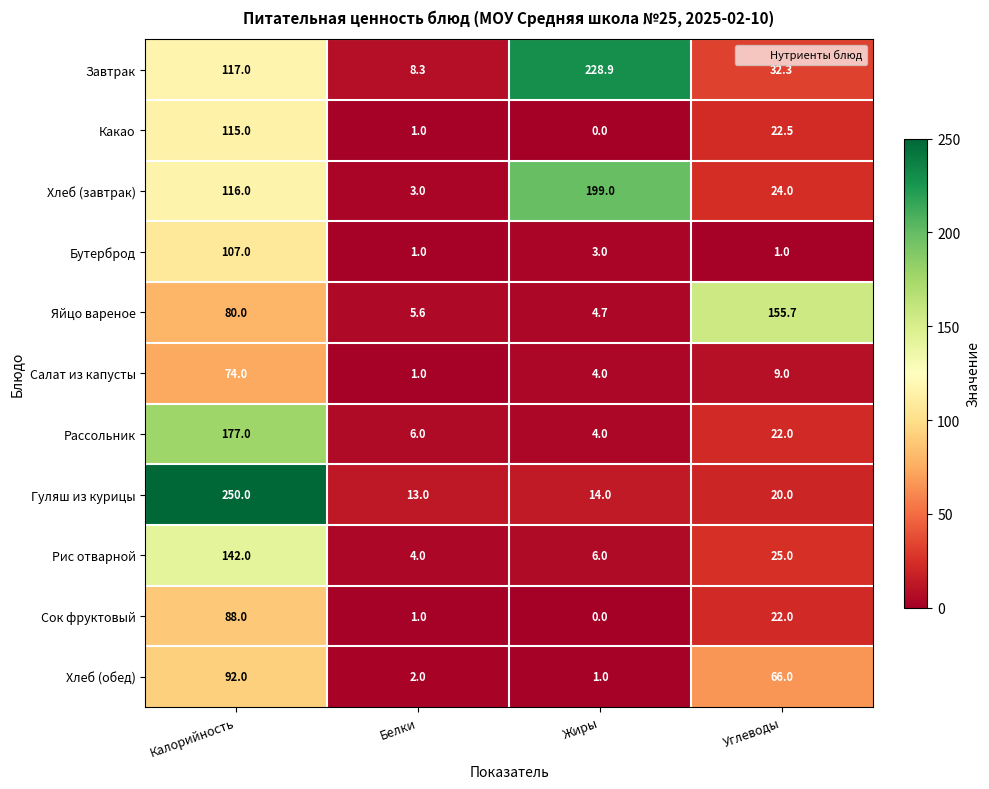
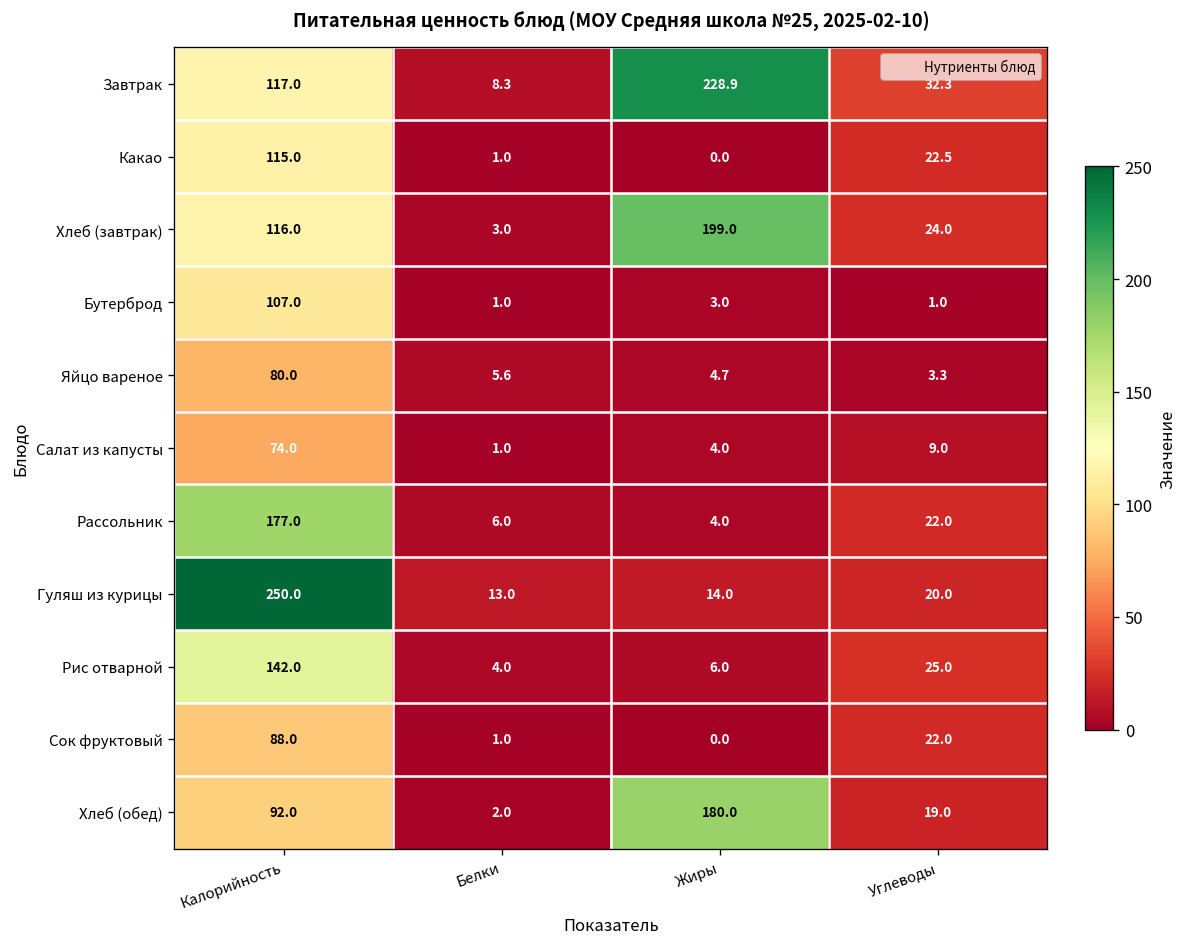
Яйцо вареное, Углеводы: 155.7 -> 3.3
Хлеб (обед), Жиры: 1.0 -> 180.0
Хлеб (обед), Углеводы: 66.0 -> 19.0
